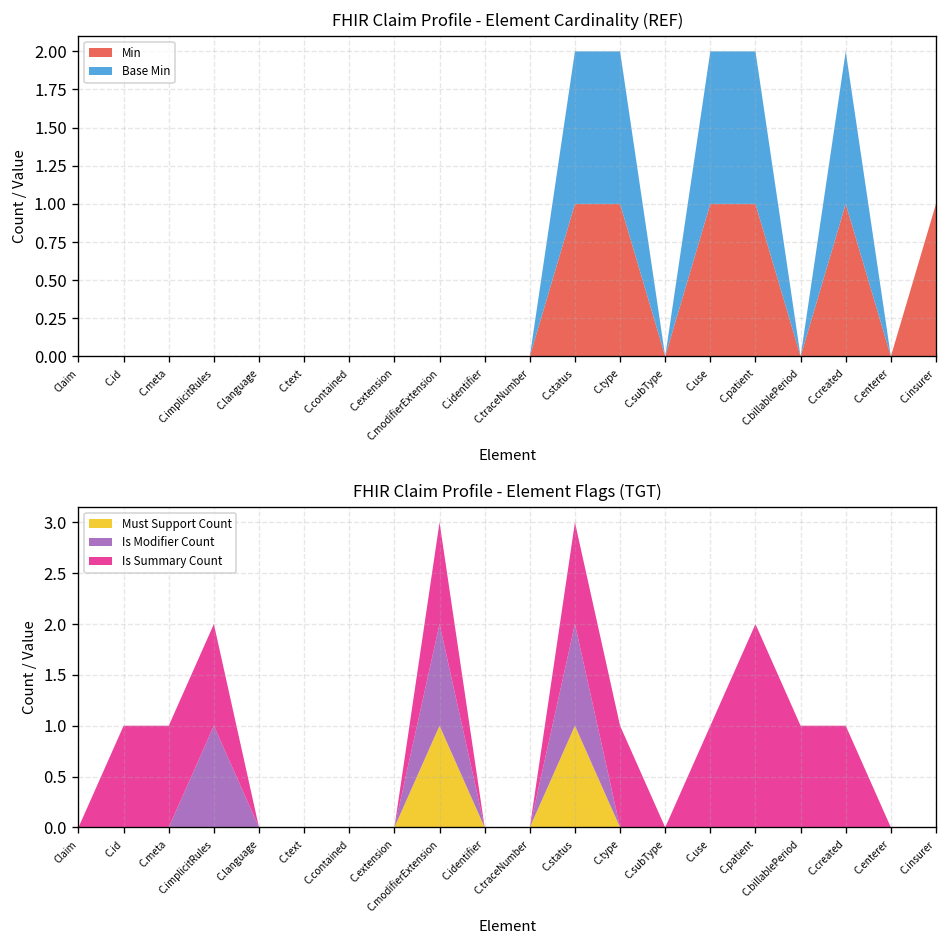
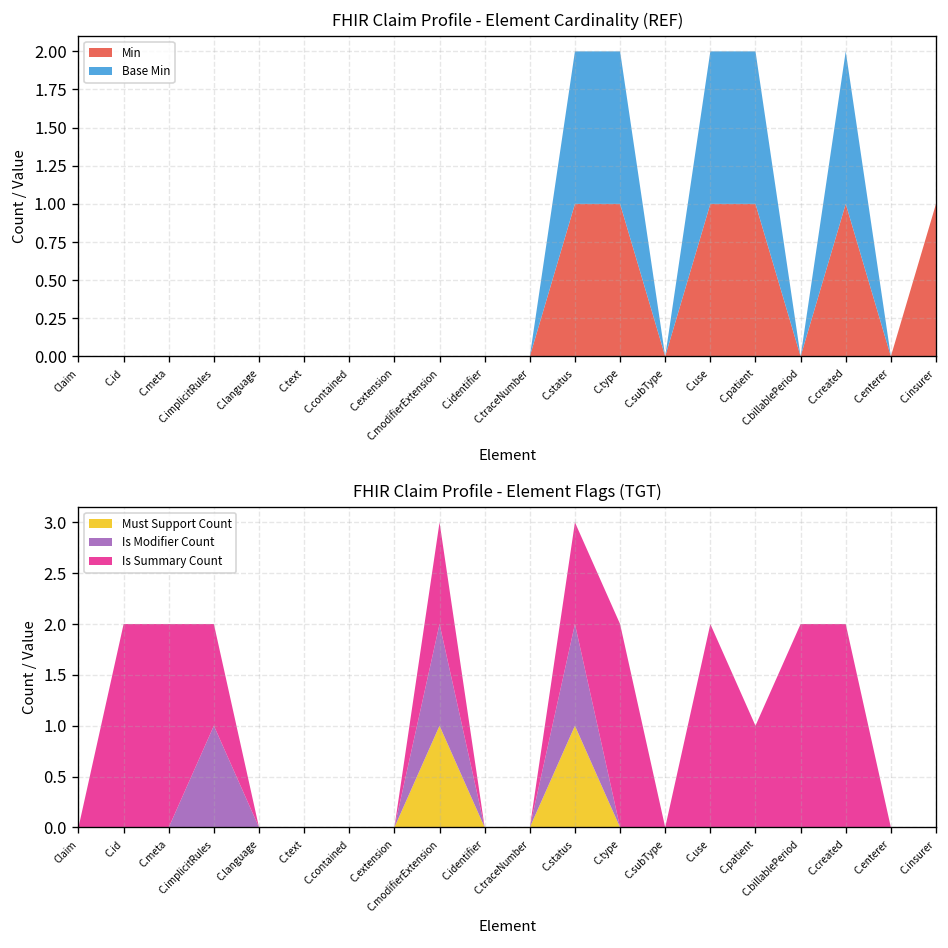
FHIR Claim Profile - Element Flags (TGT), Is Summary Count, C.id: 1 -> 2
FHIR Claim Profile - Element Flags (TGT), Is Summary Count, C.meta: 1 -> 2
FHIR Claim Profile - Element Flags (TGT), Is Summary Count, C.type: 1 -> 2
FHIR Claim Profile - Element Flags (TGT), Is Summary Count, C.use: 1 -> 2
FHIR Claim Profile - Element Flags (TGT), Is Summary Count, C.patient: 2 -> 1
FHIR Claim Profile - Element Flags (TGT), Is Summary Count, C.billablePeriod: 1 -> 2
FHIR Claim Profile - Element Flags (TGT), Is Summary Count, C.created: 1 -> 2
